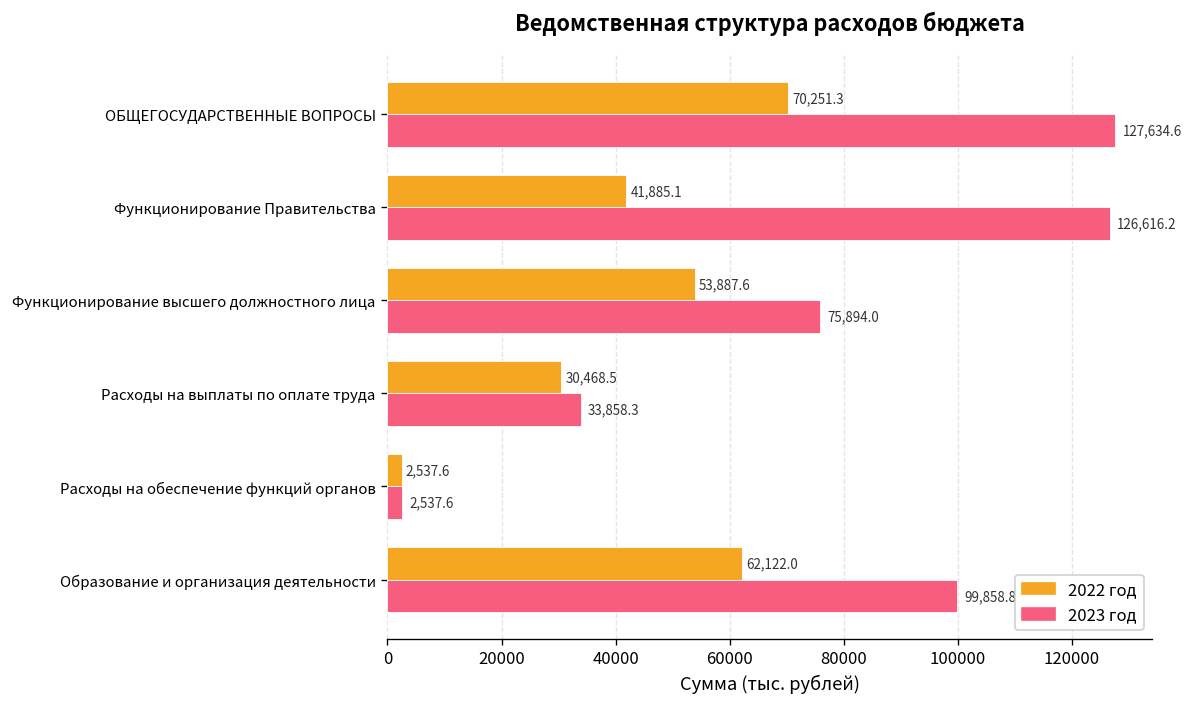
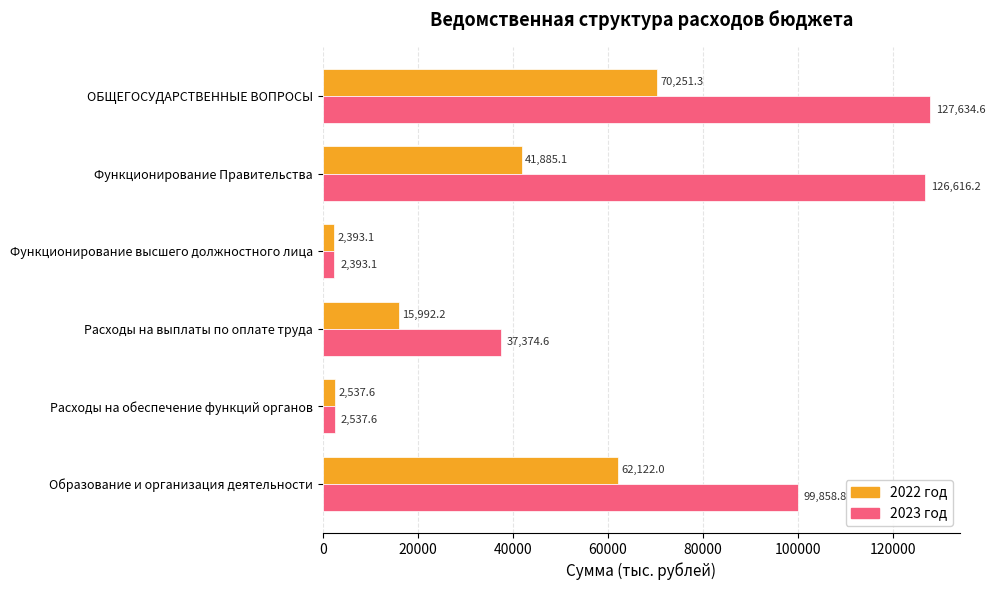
2022 год, Функционирование высшего должностного лица: 53,887.6 -> 2,393.1
2023 год, Функционирование высшего должностного лица: 75,894.0 -> 2,393.1
2022 год, Расходы на выплаты по оплате труда: 30,468.5 -> 15,992.2
2023 год, Расходы на выплаты по оплате труда: 33,858.3 -> 37,374.6
